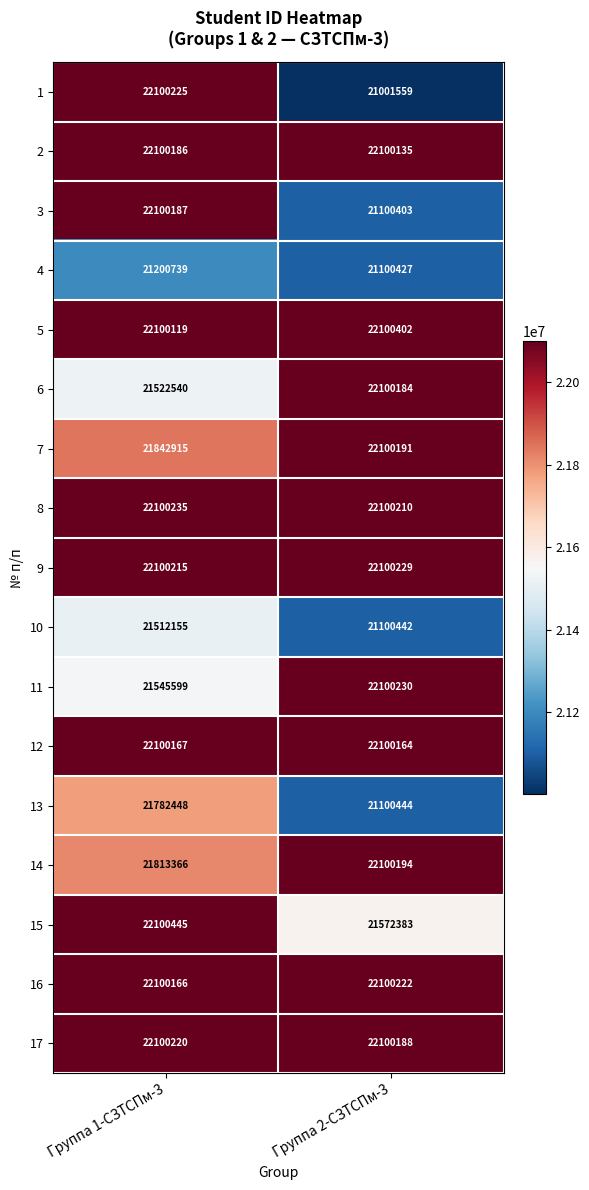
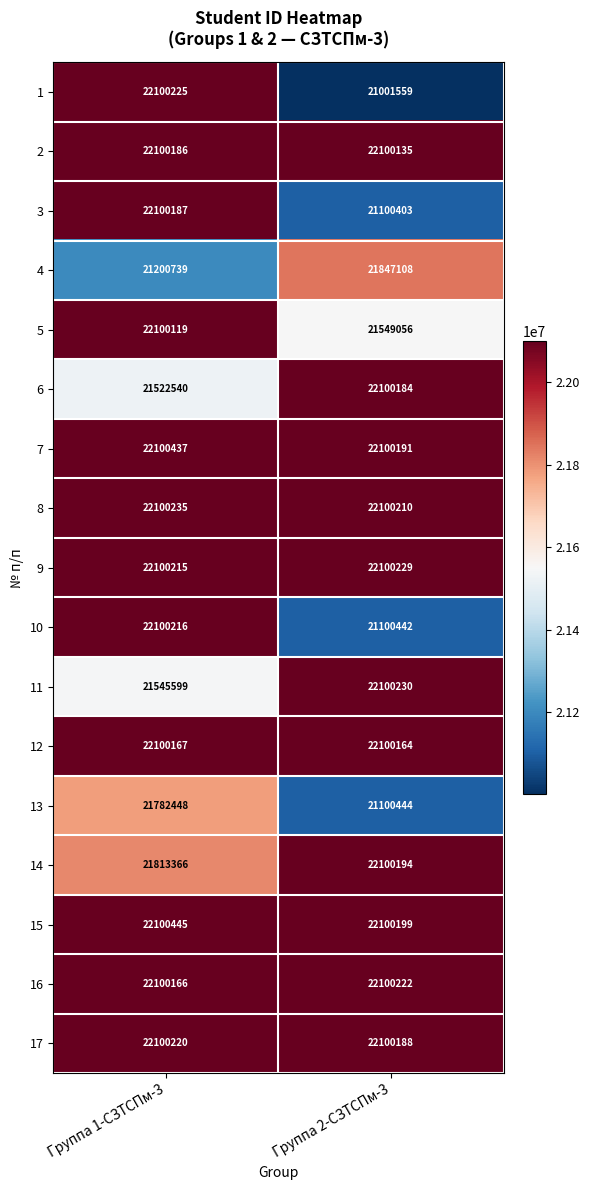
4, Группа 2-СЗТСПм-3: 21100427 -> 21847108
5, Группа 2-СЗТСПм-3: 22100402 -> 21549056
7, Группа 1-СЗТСПм-3: 21842915 -> 22100437
10, Группа 1-СЗТСПм-3: 21512155 -> 22100216
15, Группа 2-СЗТСПм-3: 21572383 -> 22100199
